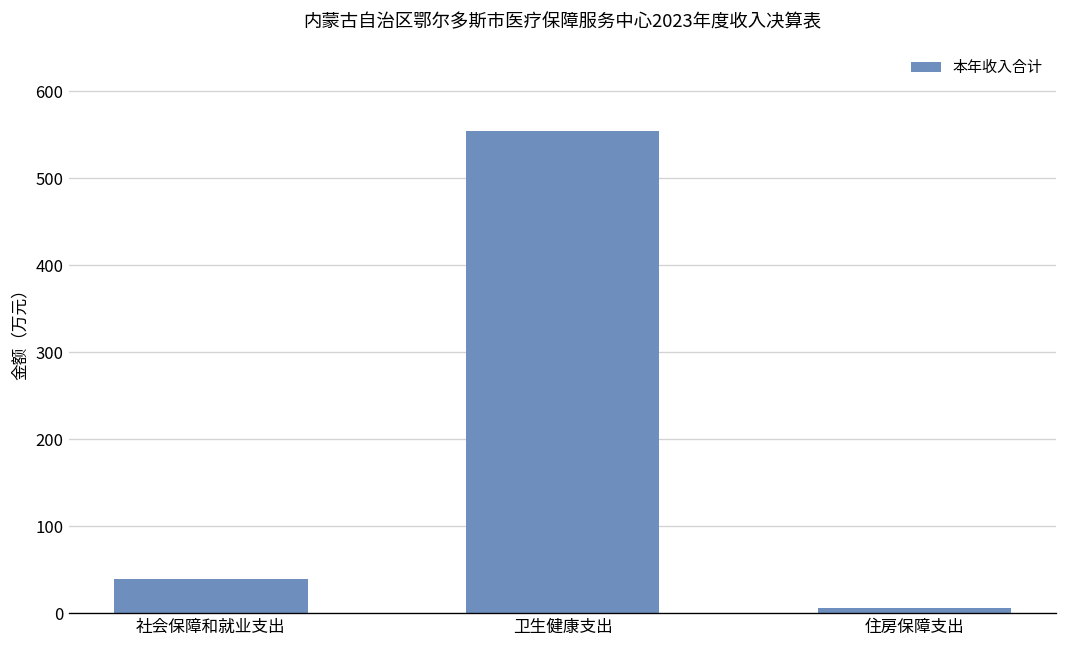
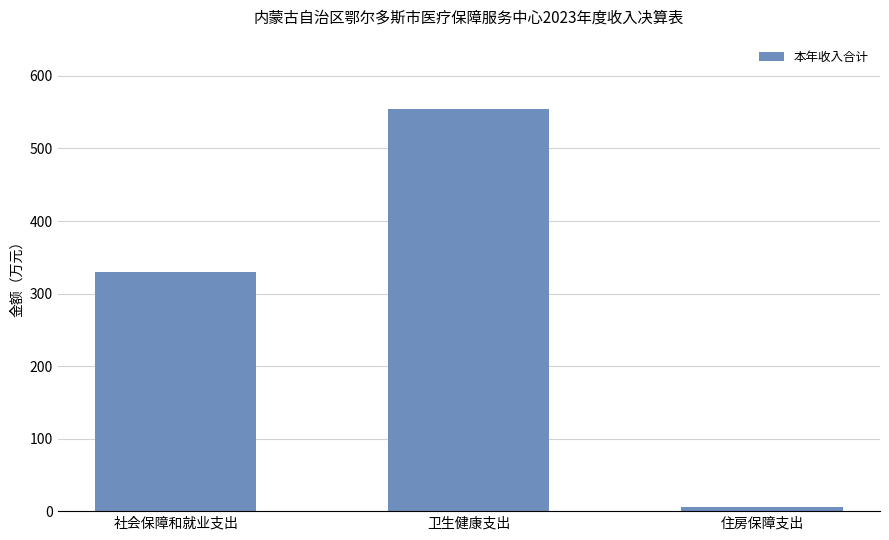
社会保障和就业支出: 40 -> 330
